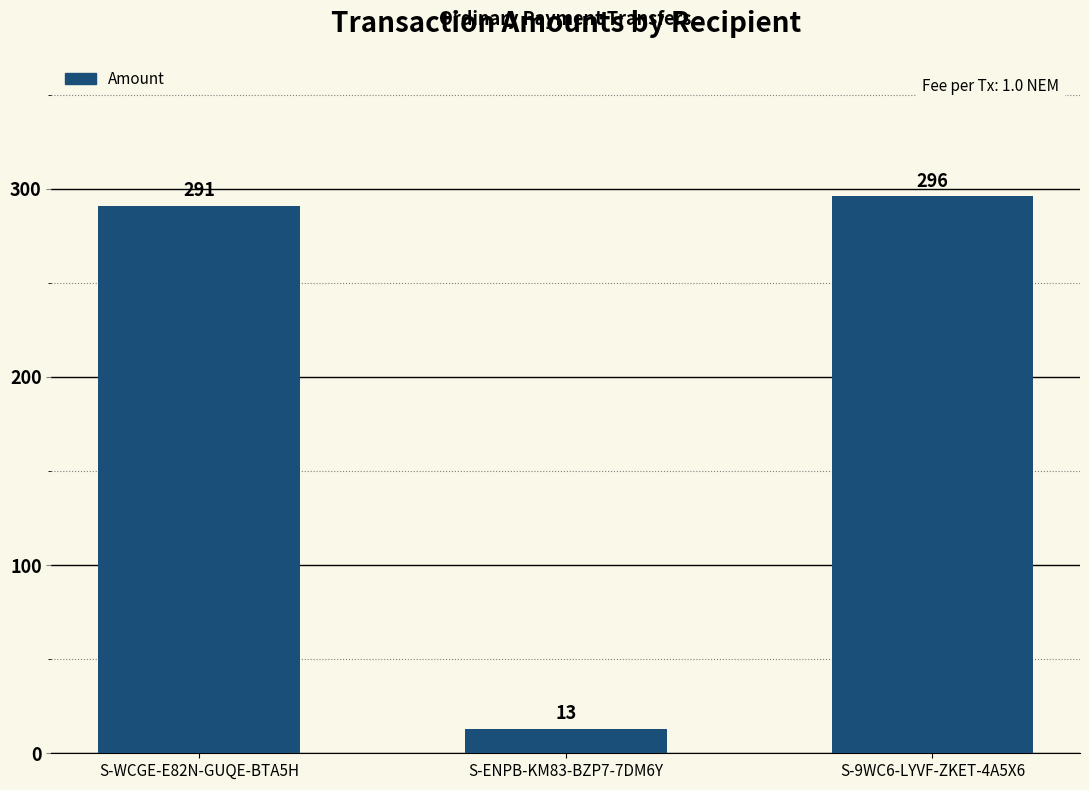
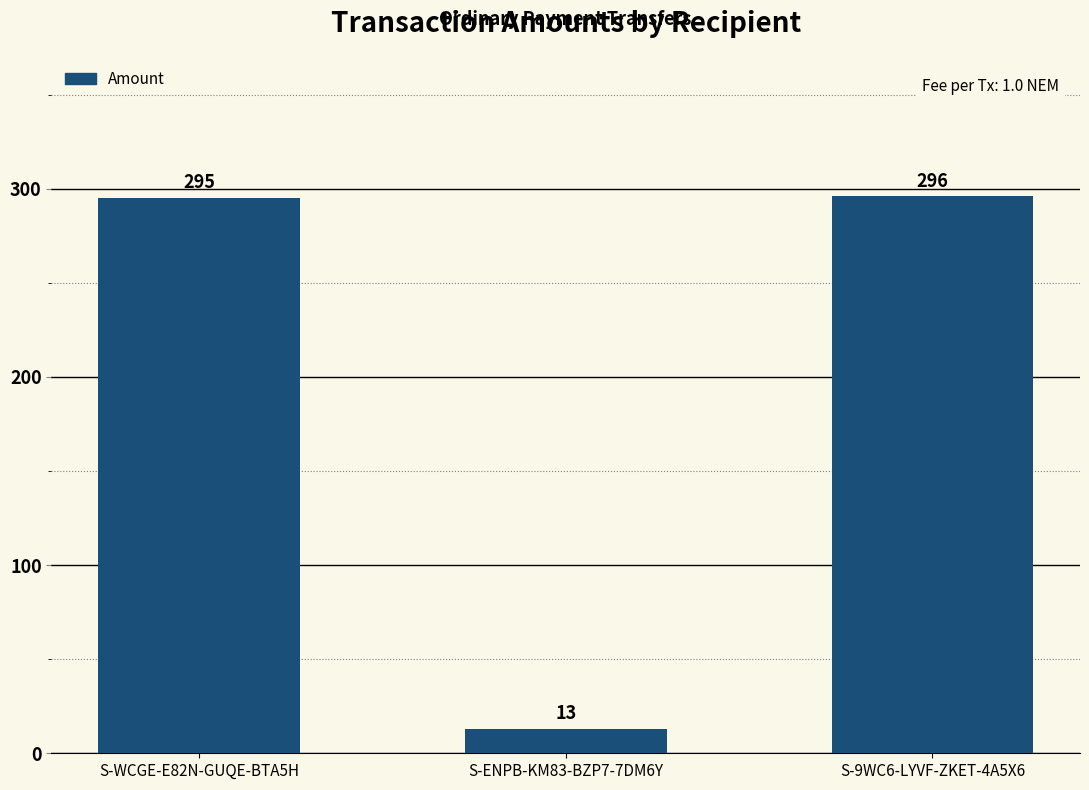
S-WCGE-E82N-GUQE-BTA5H: 291 -> 295
